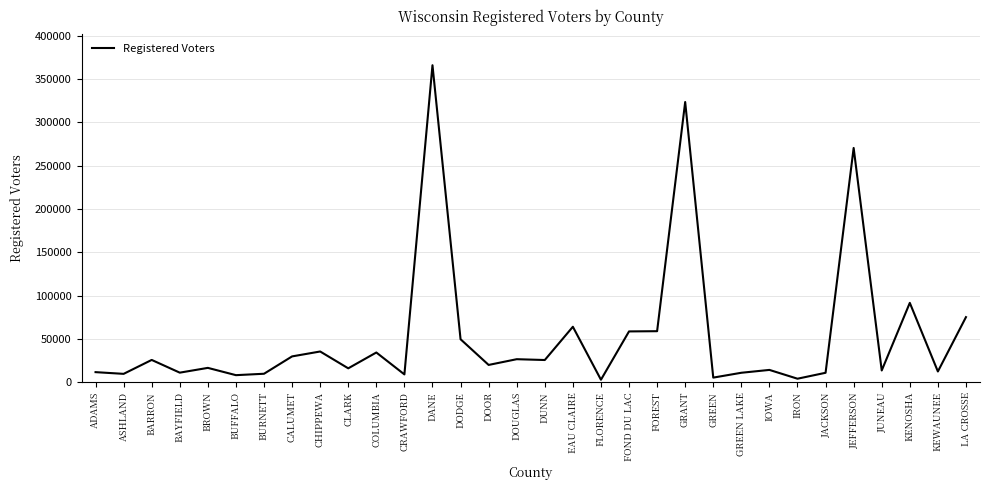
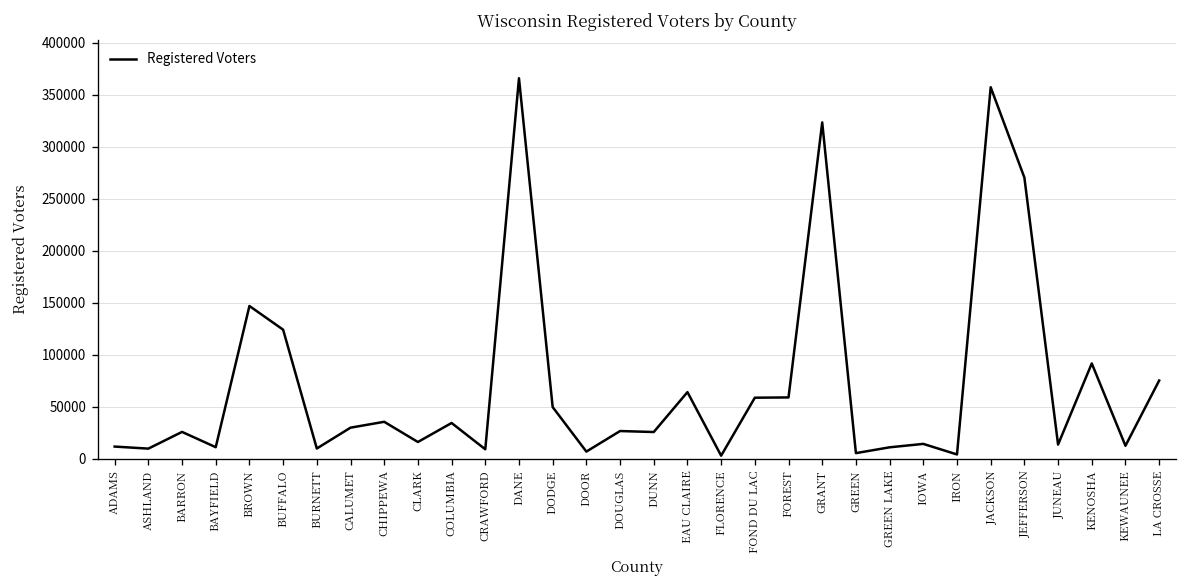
BROWN: 20000 -> 150000
BUFFALO: 10000 -> 120000
DOOR: 20000 -> 10000
JACKSON: 10000 -> 360000
